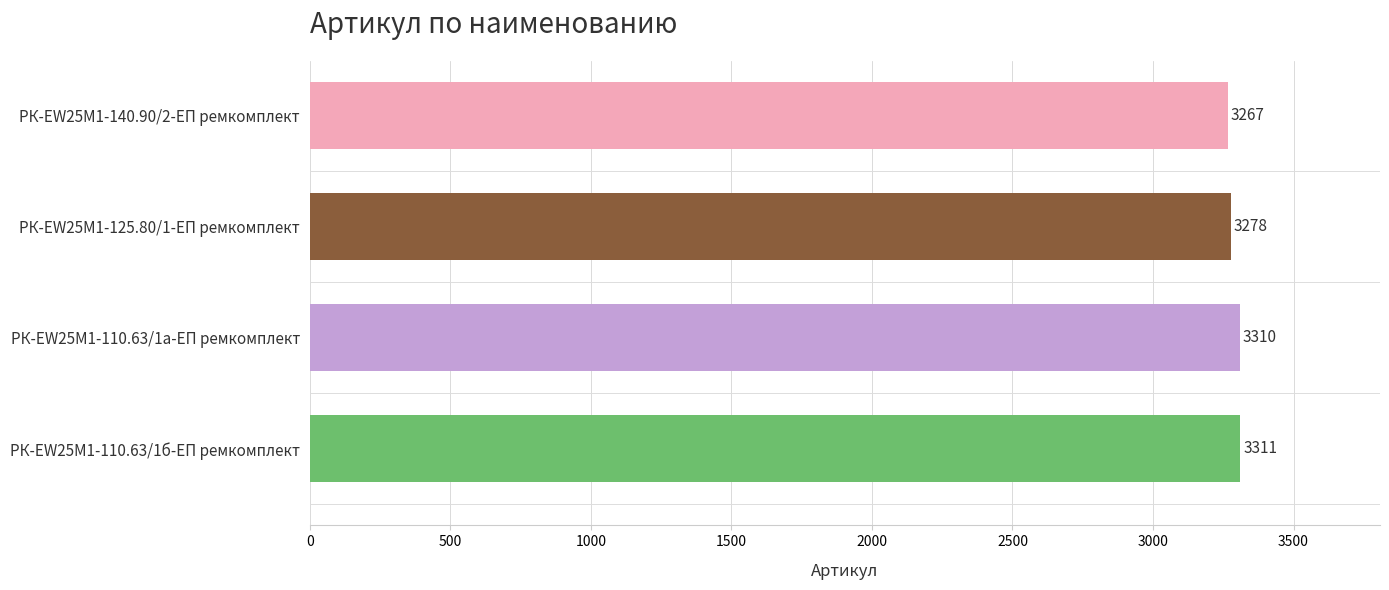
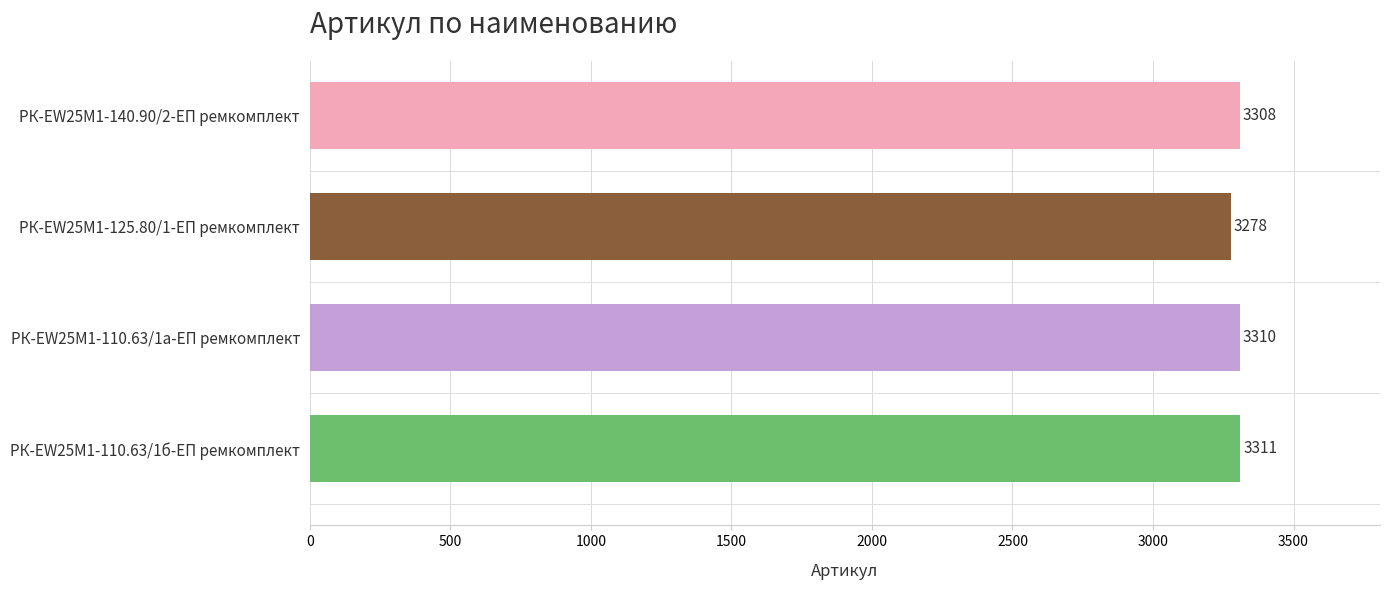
РК-EW25M1-140.90/2-ЕП ремкомплект: 3267 -> 3308
